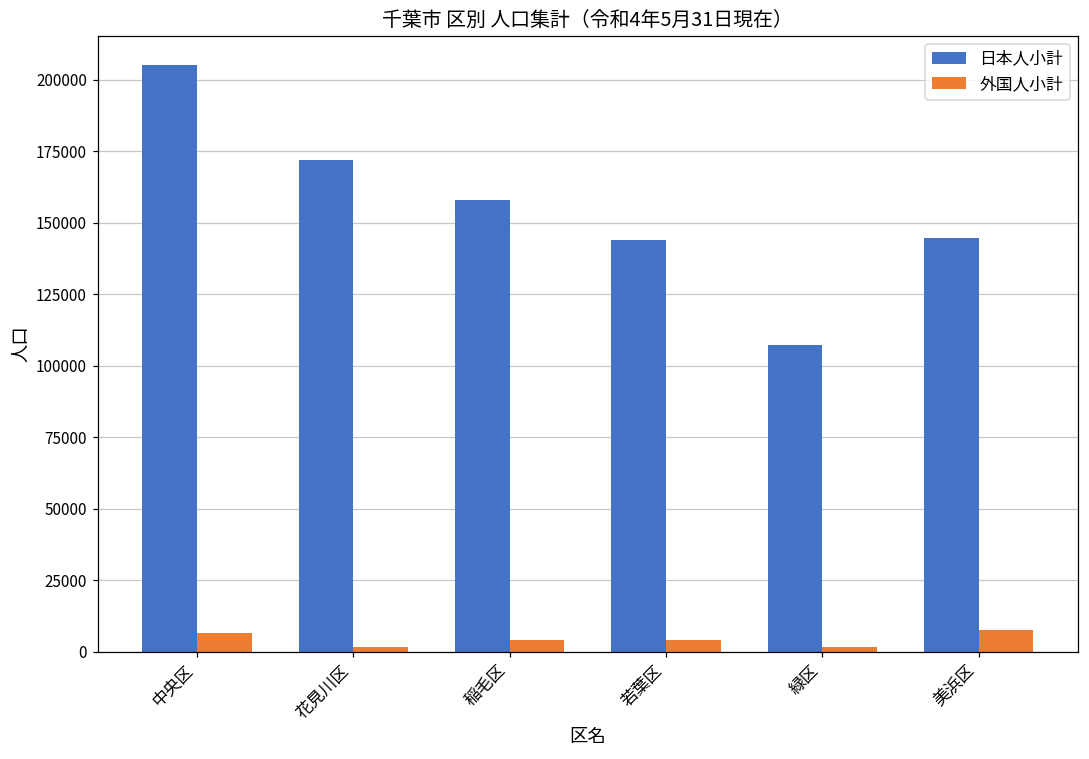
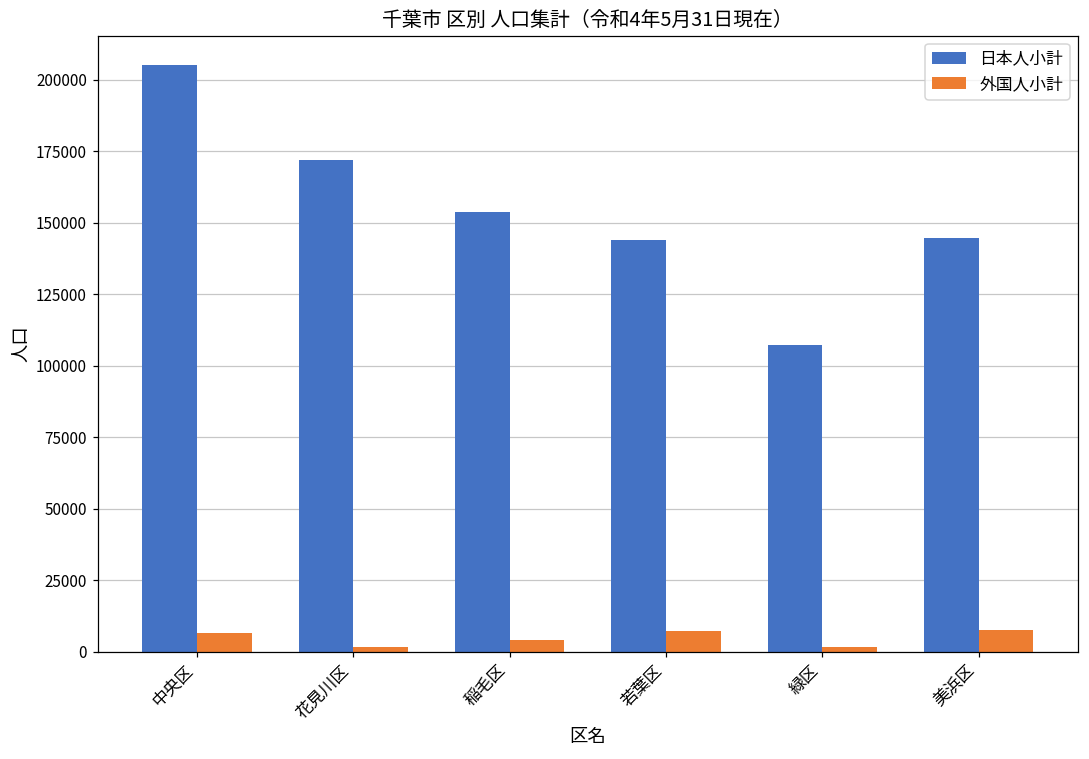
日本人小計, 稲毛区: 158000 -> 154000
外国人小計, 若葉区: 4000 -> 7000
